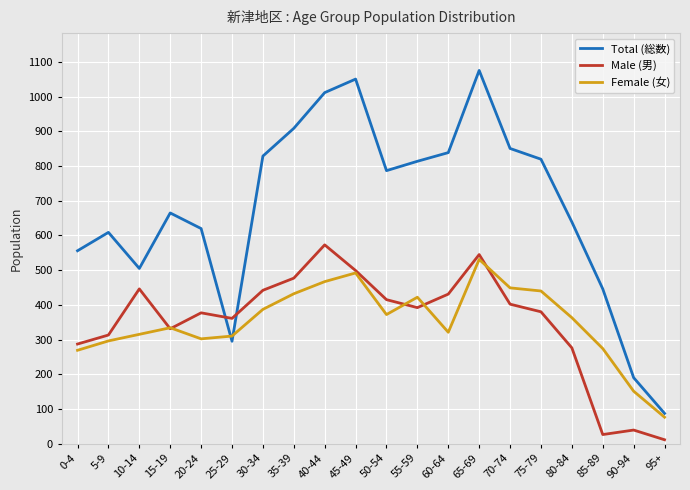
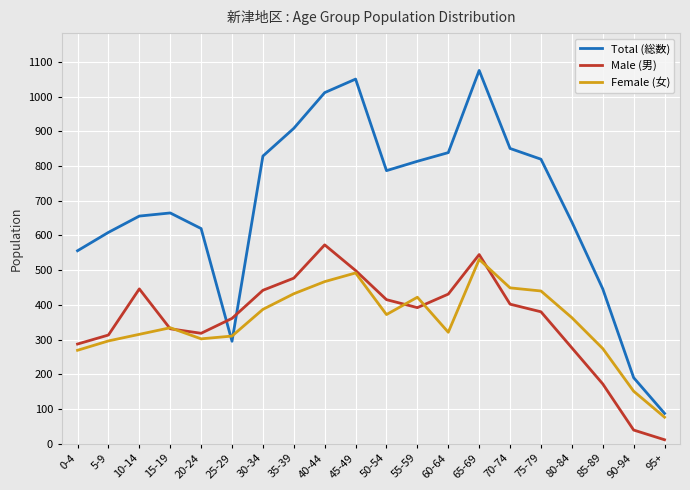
Total (総数), 10-14: 510 -> 660
Male (男), 20-24: 380 -> 320
Male (男), 85-89: 30 -> 170
